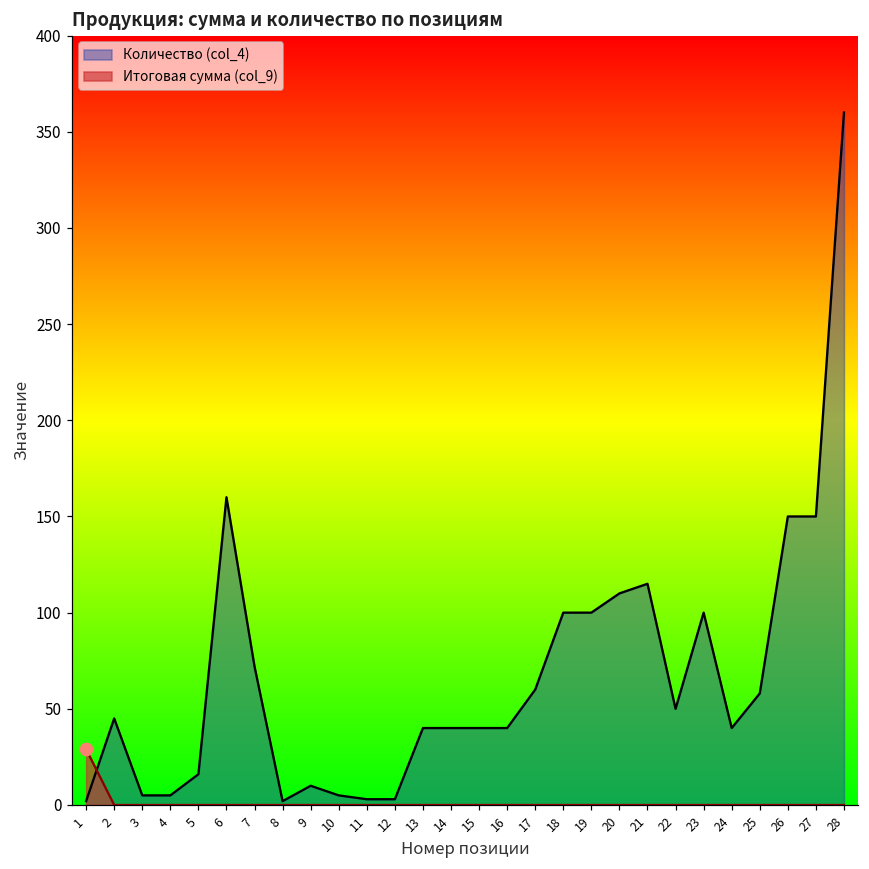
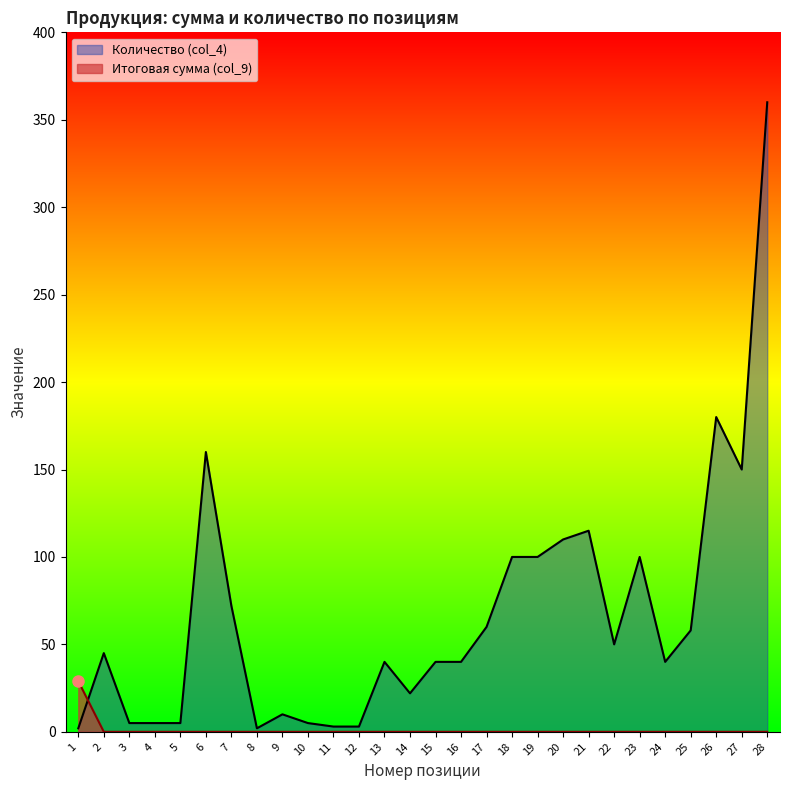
Количество (col_4), 5: 16 -> 5
Количество (col_4), 14: 40 -> 22
Количество (col_4), 26: 150 -> 180
